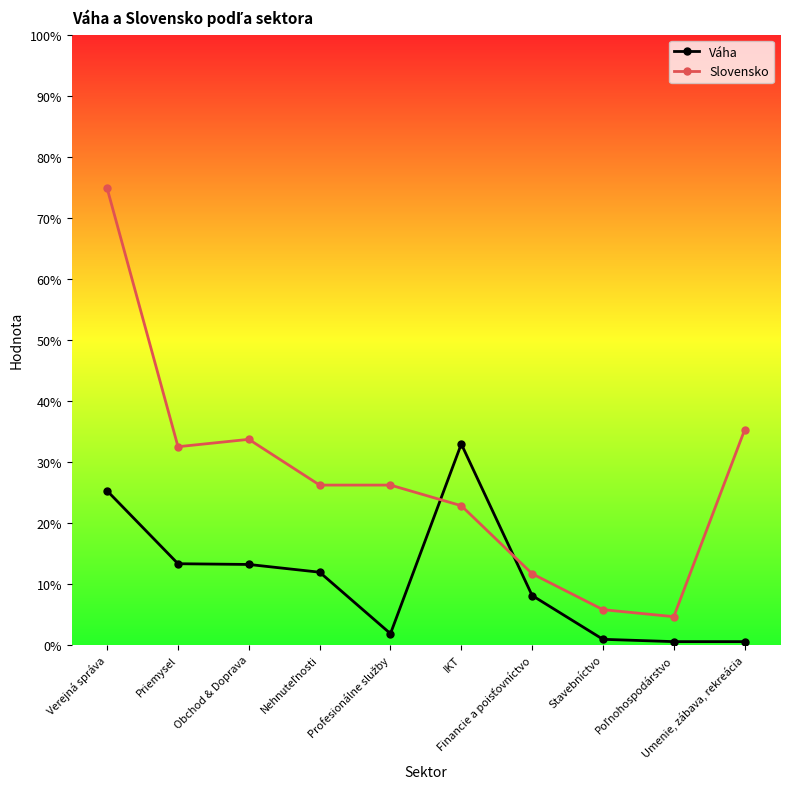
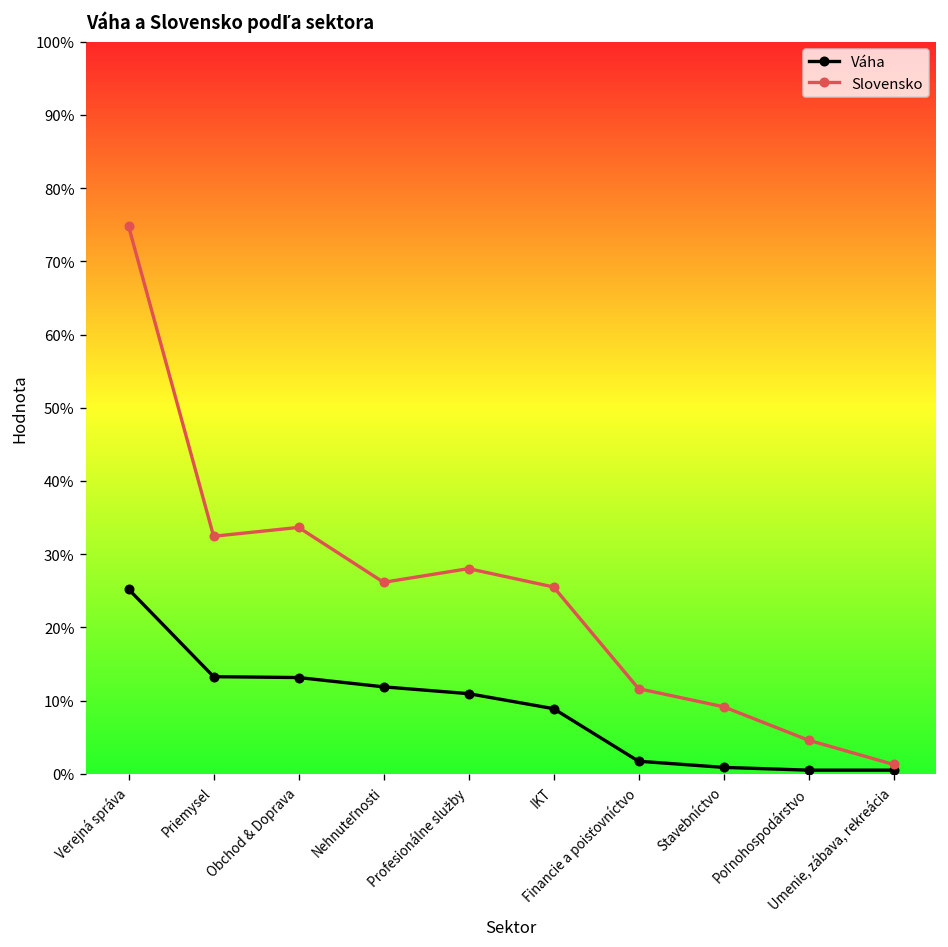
Váha, Profesionálne služby: 2% -> 11%
Slovensko, Profesionálne služby: 26% -> 28%
Váha, IKT: 33% -> 9%
Slovensko, IKT: 23% -> 26%
Váha, Financie a poisťovníctvo: 8% -> 2%
Slovensko, Stavebníctvo: 6% -> 9%
Slovensko, Umenie, zábava, rekreácia: 35% -> 1%
